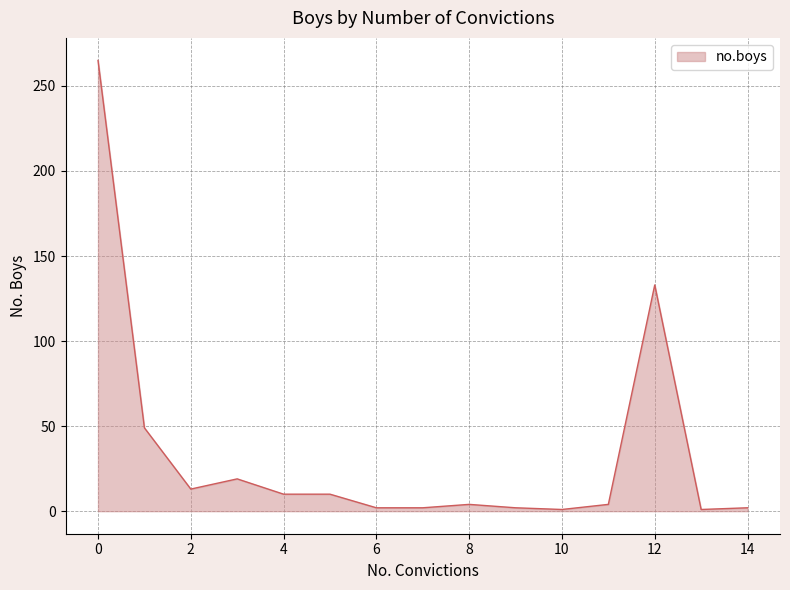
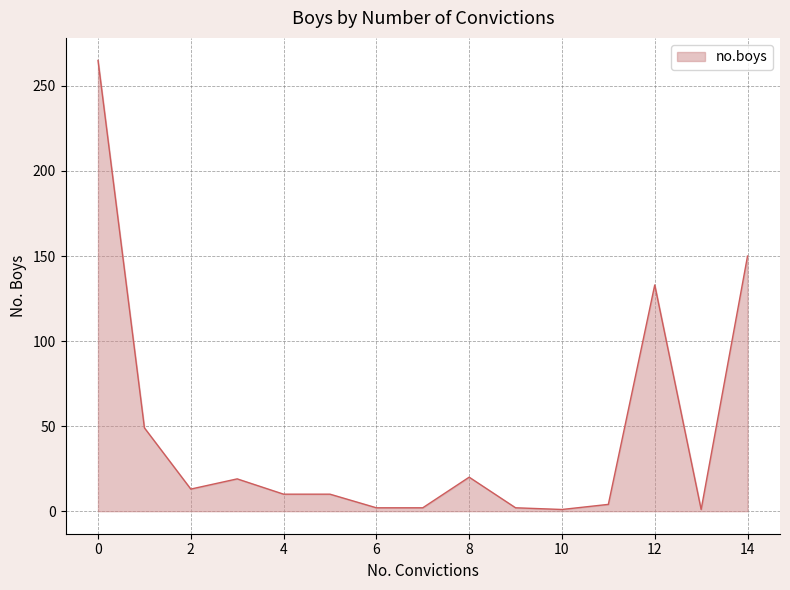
8: 4 -> 20
14: 2 -> 150
